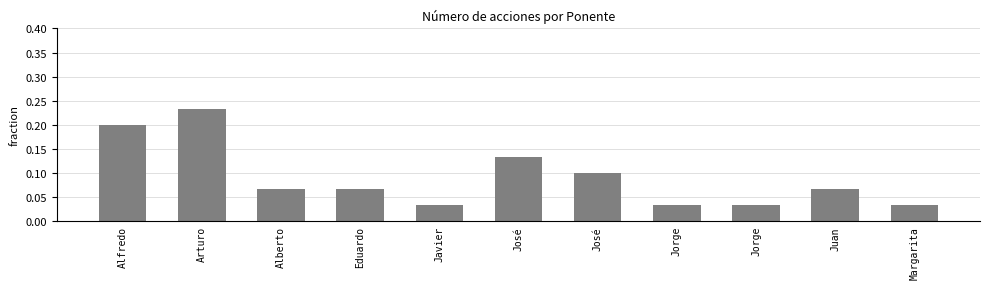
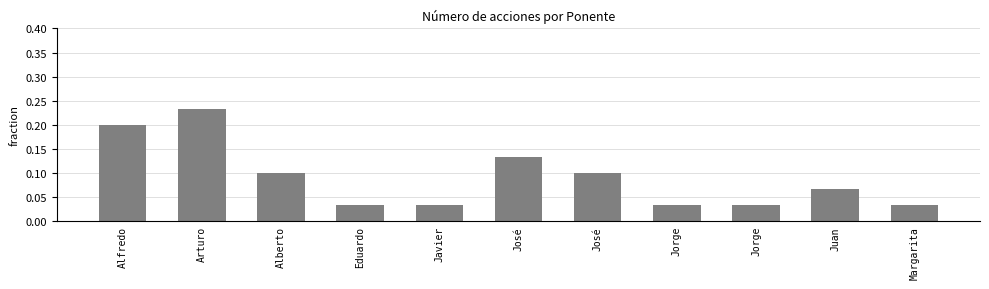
Alberto: 0.07 -> 0.10
Eduardo: 0.07 -> 0.03
